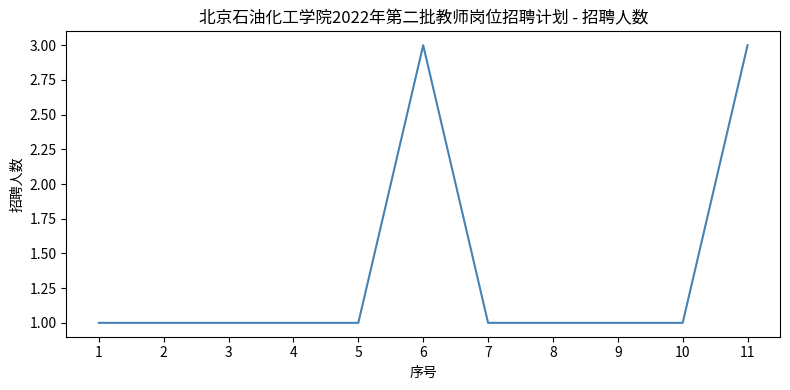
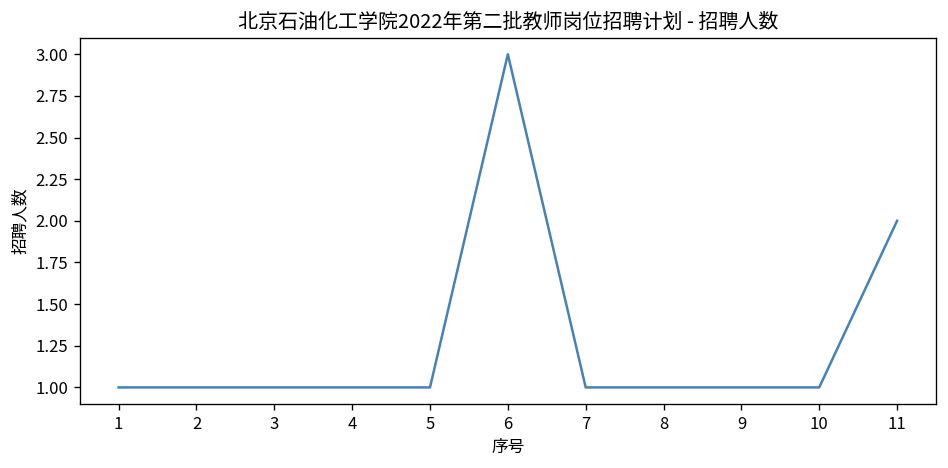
11: 3 -> 2
